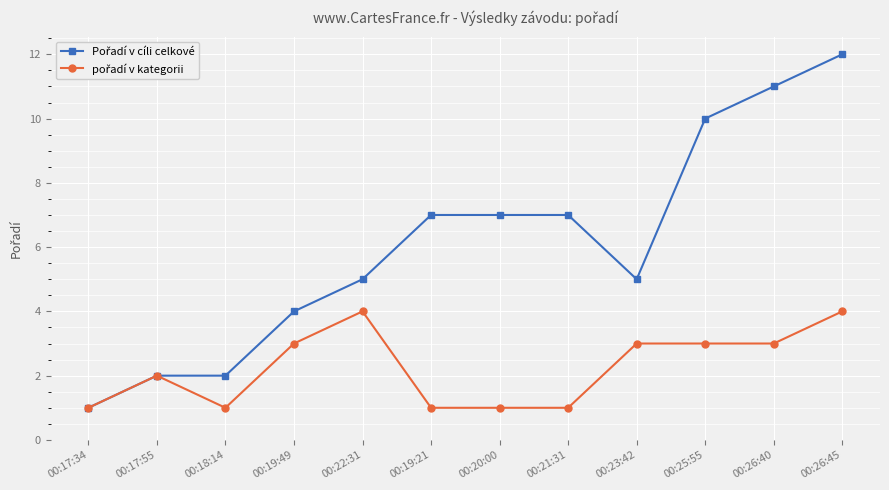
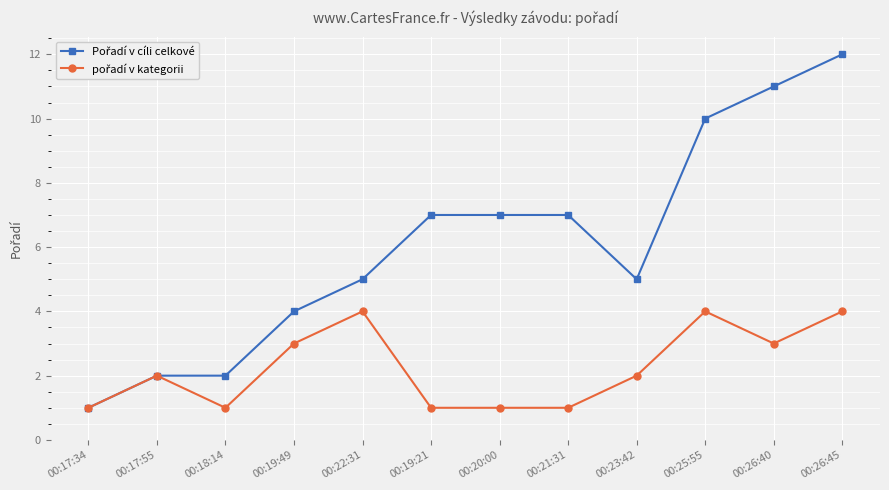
pořadí v kategorii, 00:23:42: 3 -> 2
pořadí v kategorii, 00:25:55: 3 -> 4
